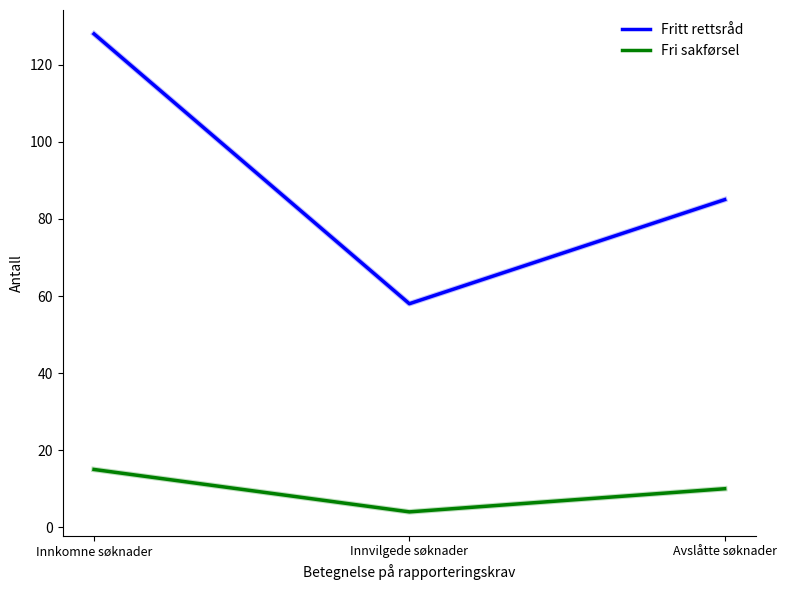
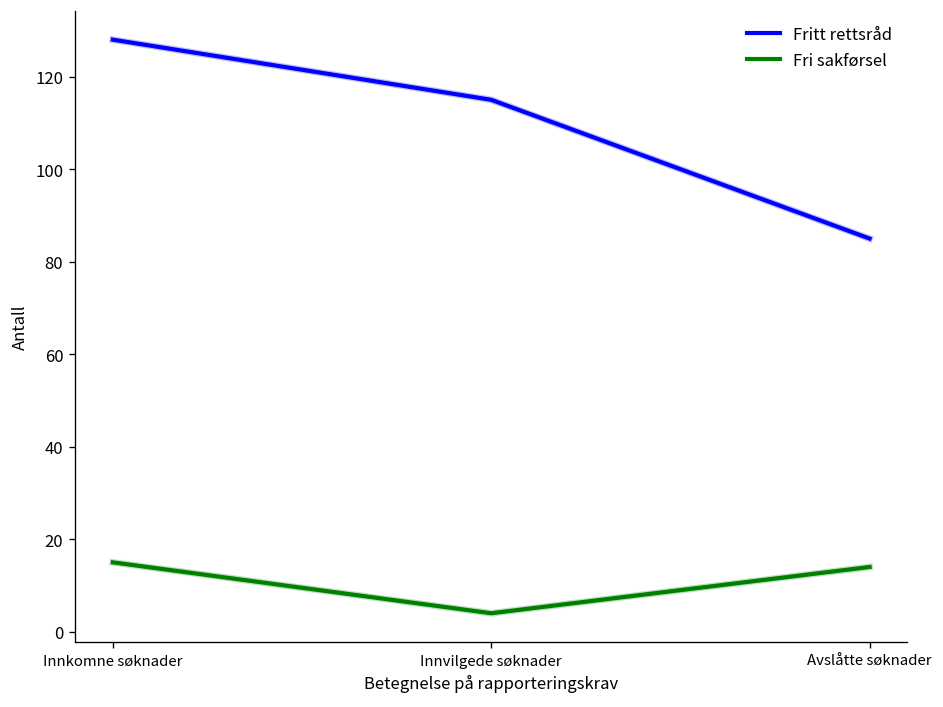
Fritt rettsråd, Innvilgede søknader: 58 -> 115
Fri sakførsel, Avslåtte søknader: 10 -> 14
